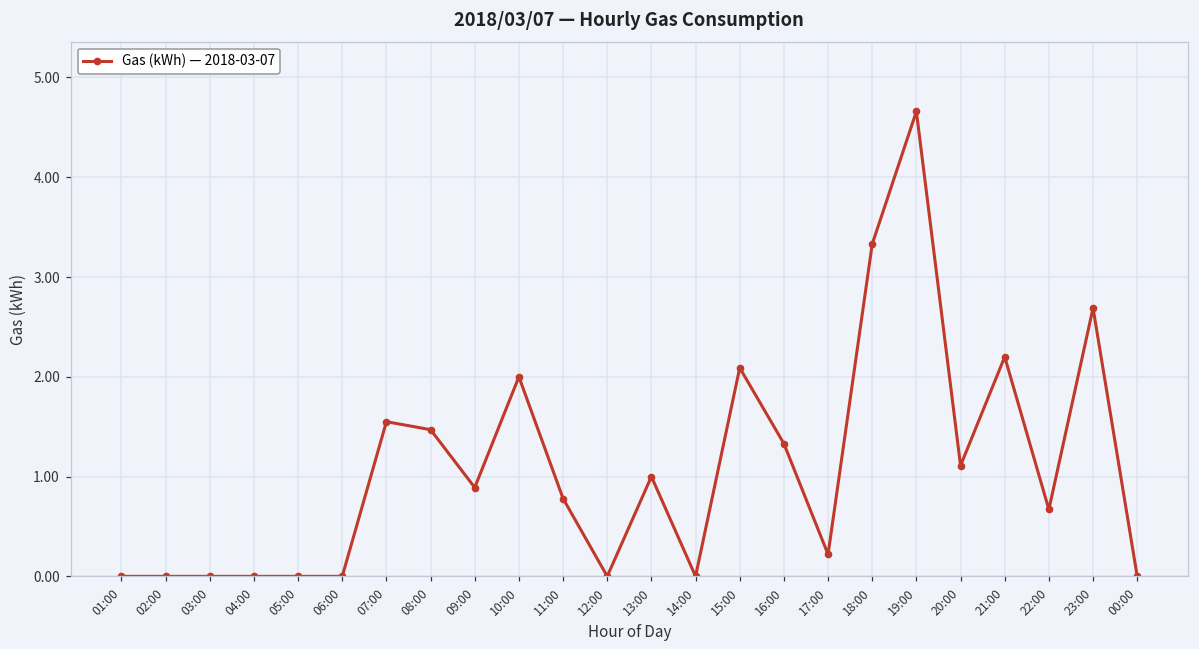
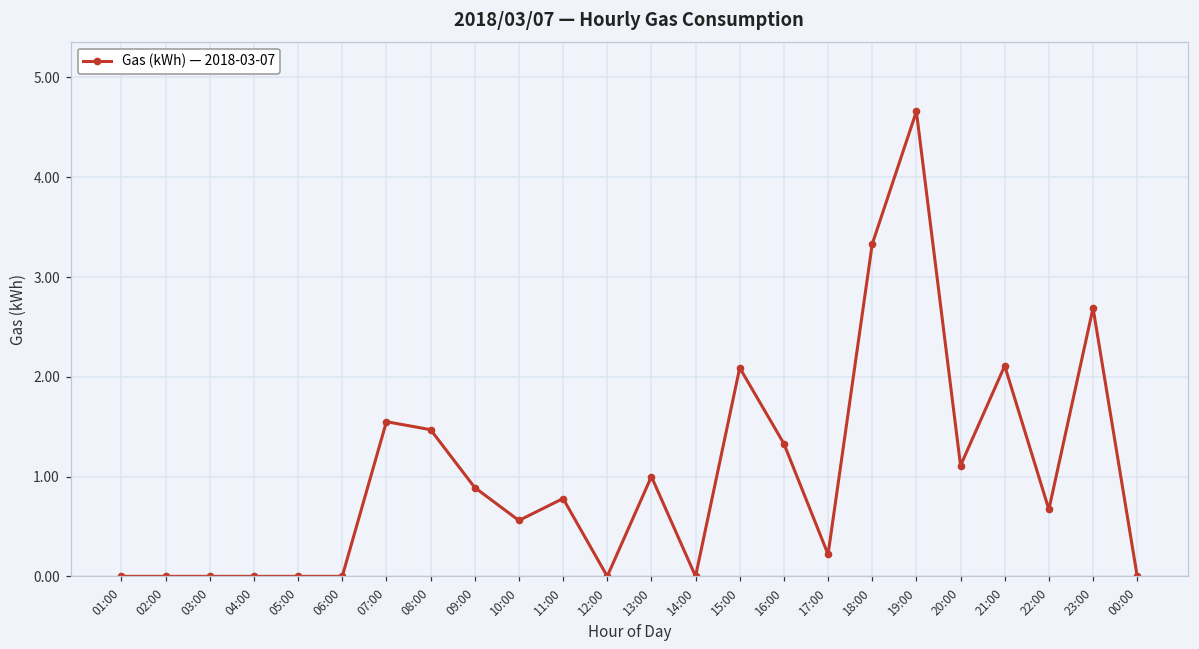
10:00: 2.0 -> 0.6
21:00: 2.2 -> 2.1
